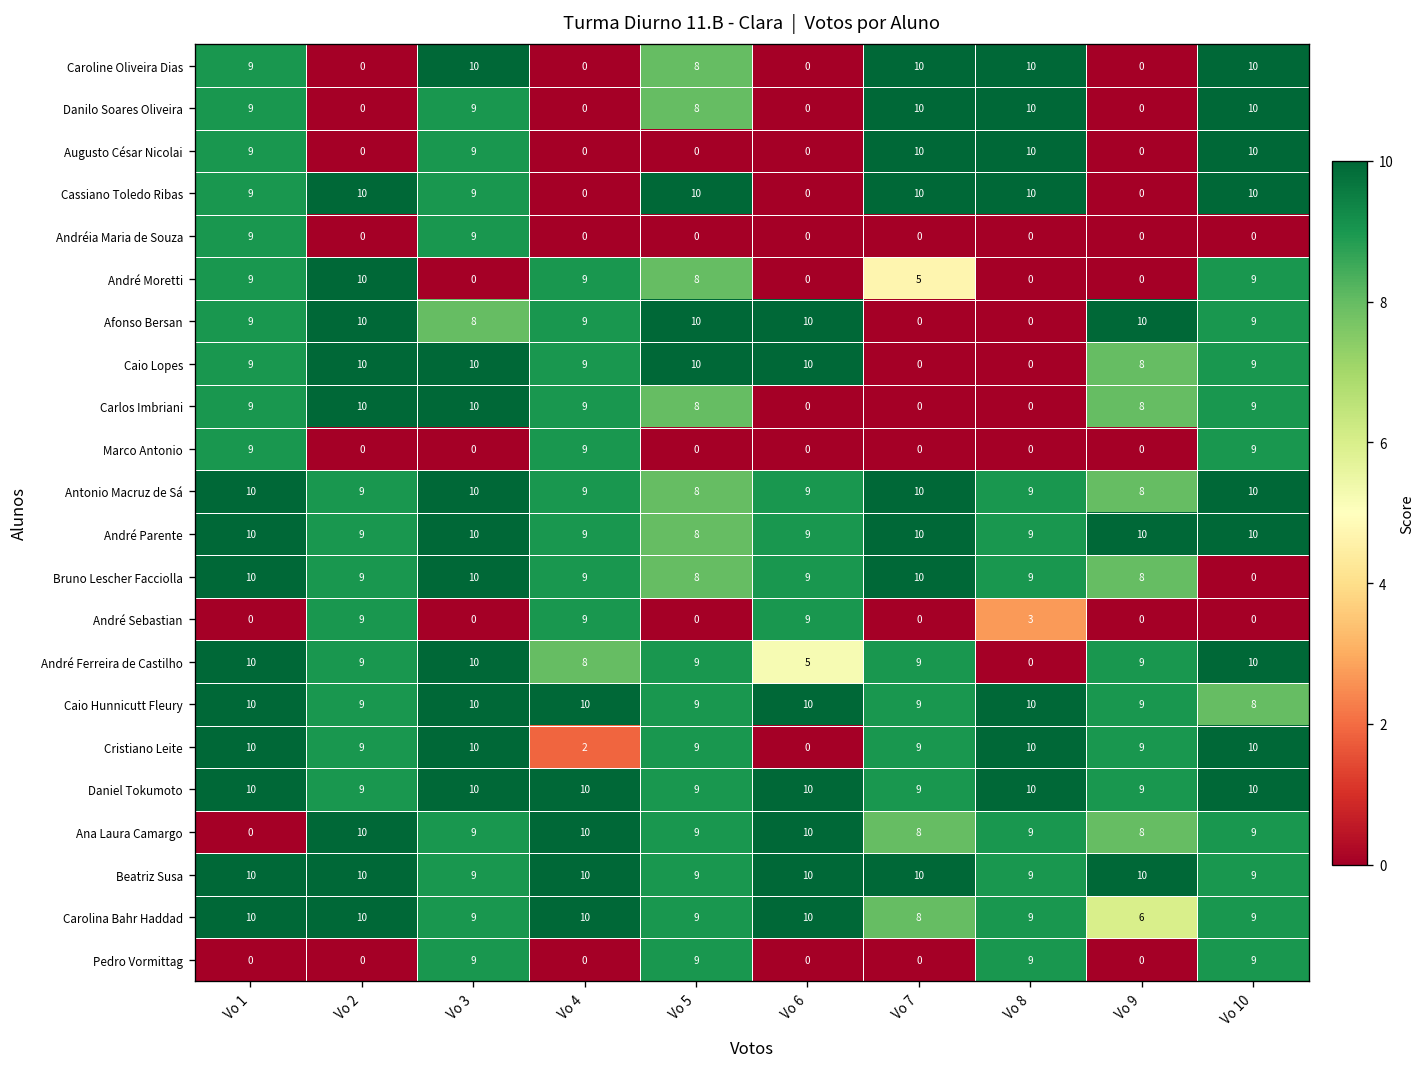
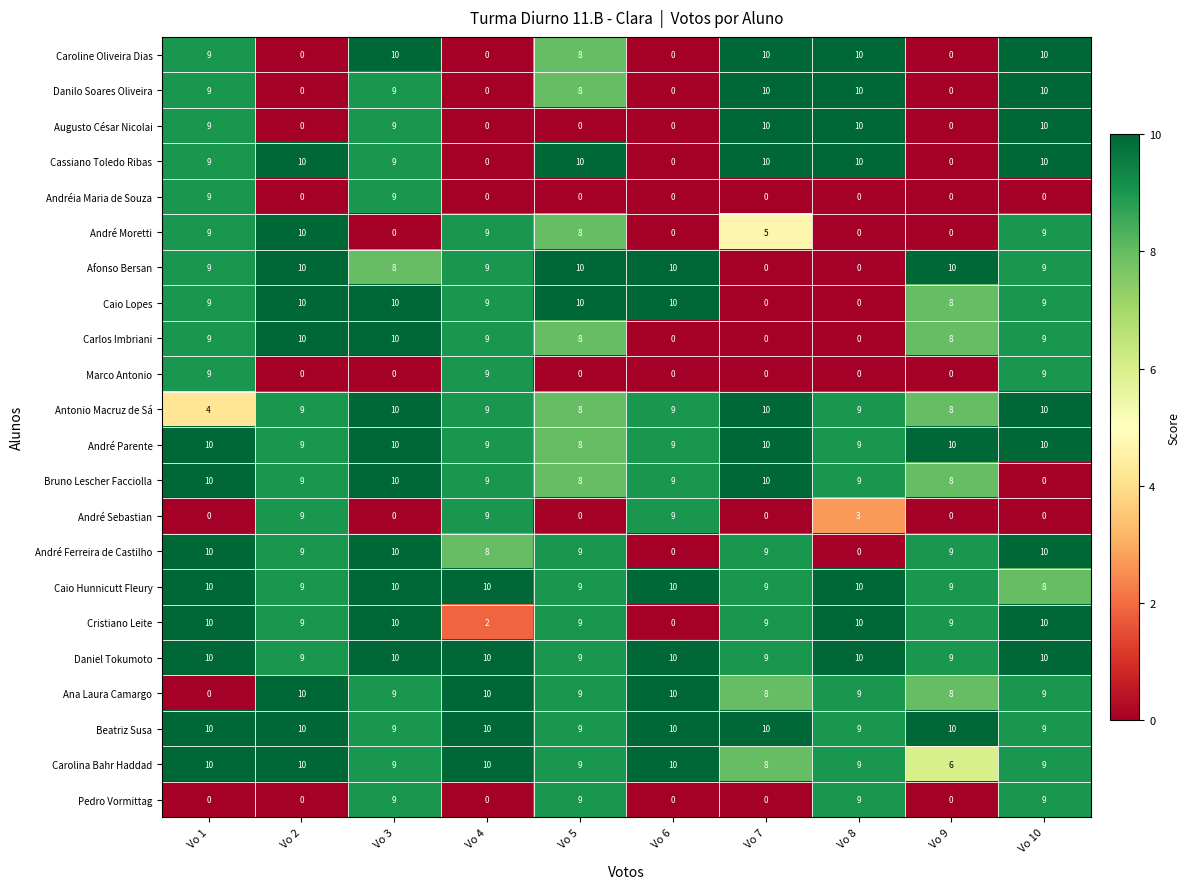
Antonio Macruz de Sá, Vo 1: 10 -> 4
André Ferreira de Castilho, Vo 6: 5 -> 0
